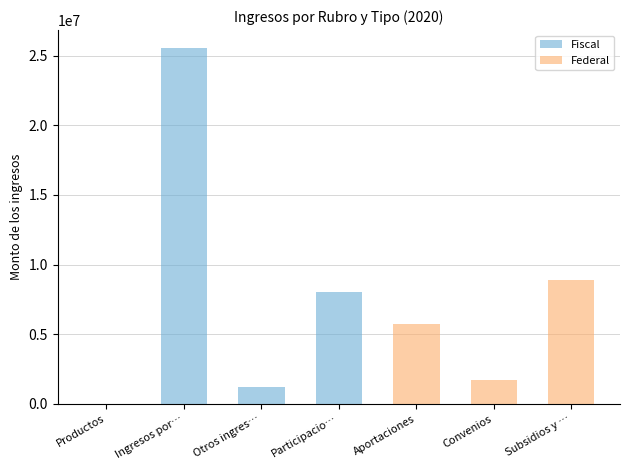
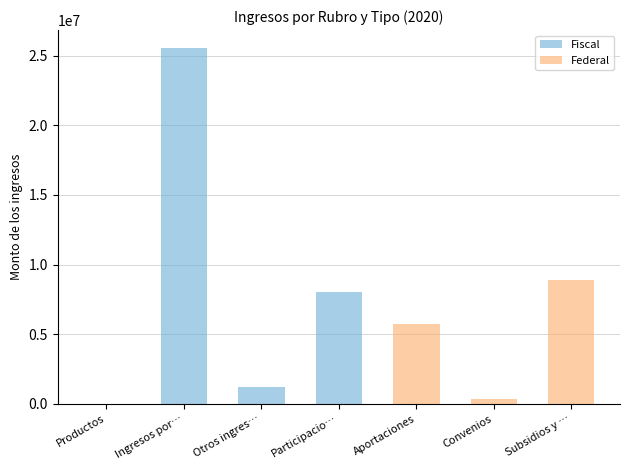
Federal, Convenios: 1700000 -> 300000
